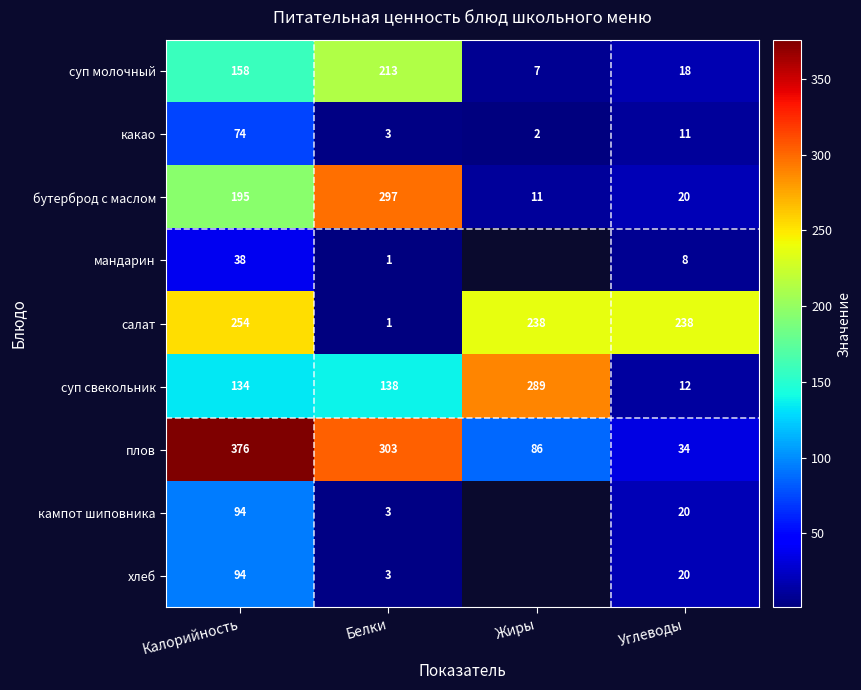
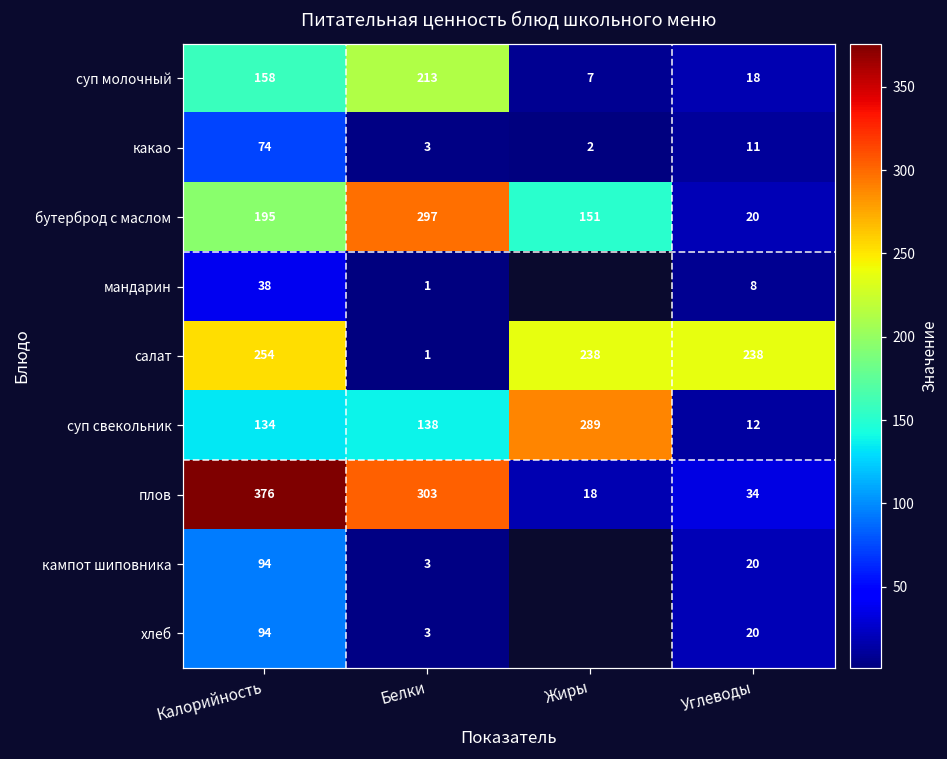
бутерброд с маслом, Жиры: 11 -> 151
плов, Жиры: 86 -> 18
